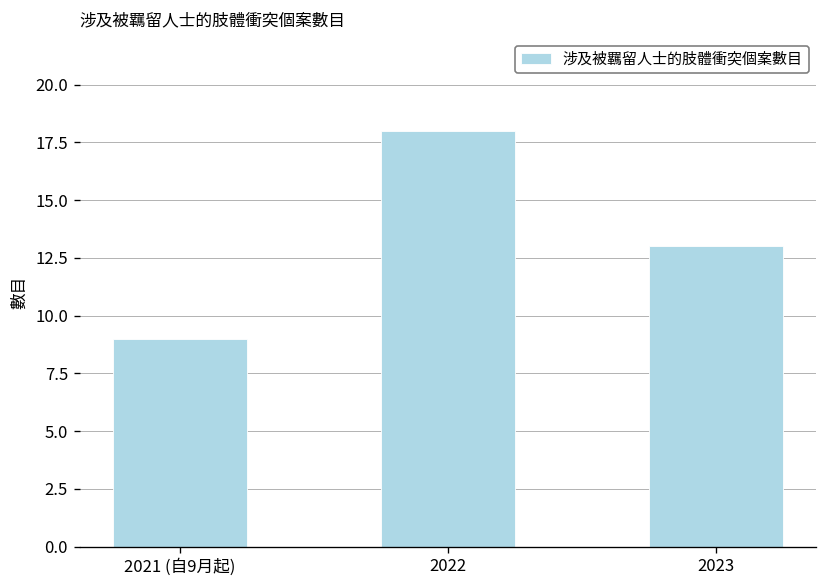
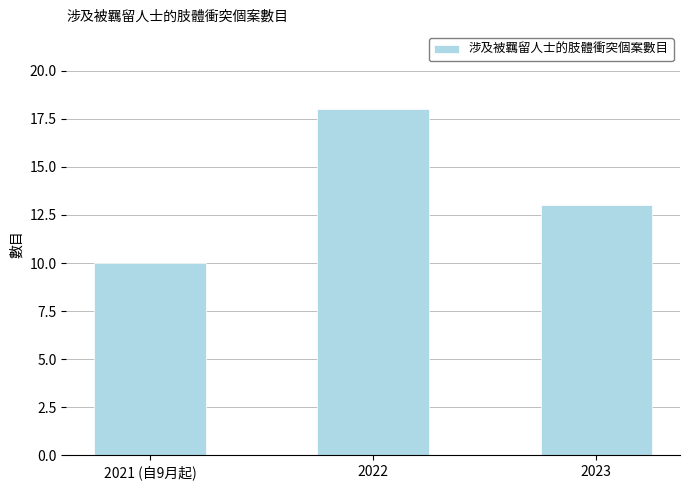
2021 (自9月起): 9 -> 10
